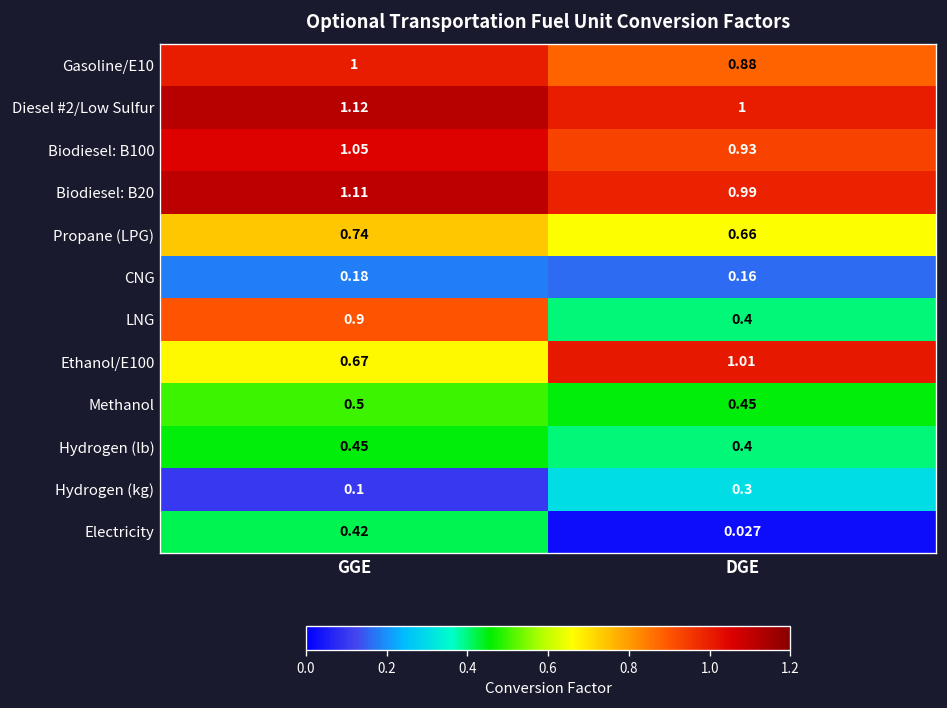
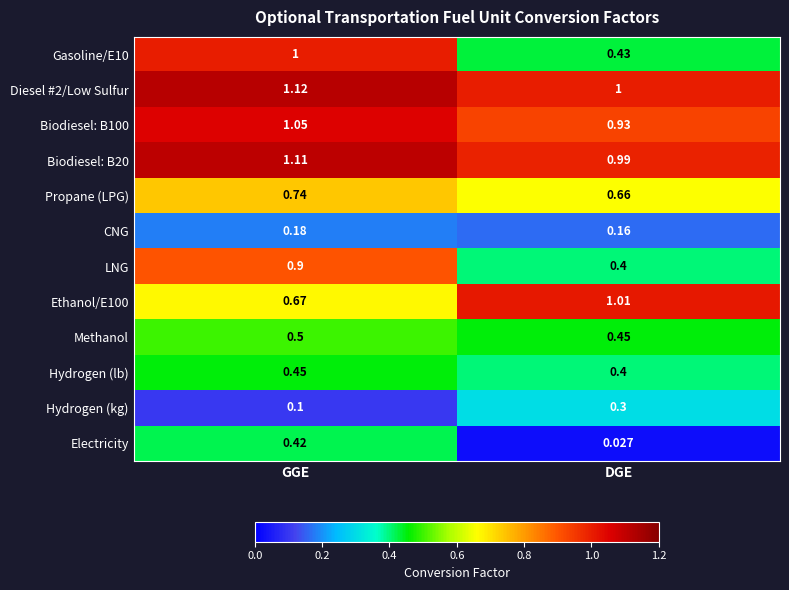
Gasoline/E10, DGE: 0.88 -> 0.43
